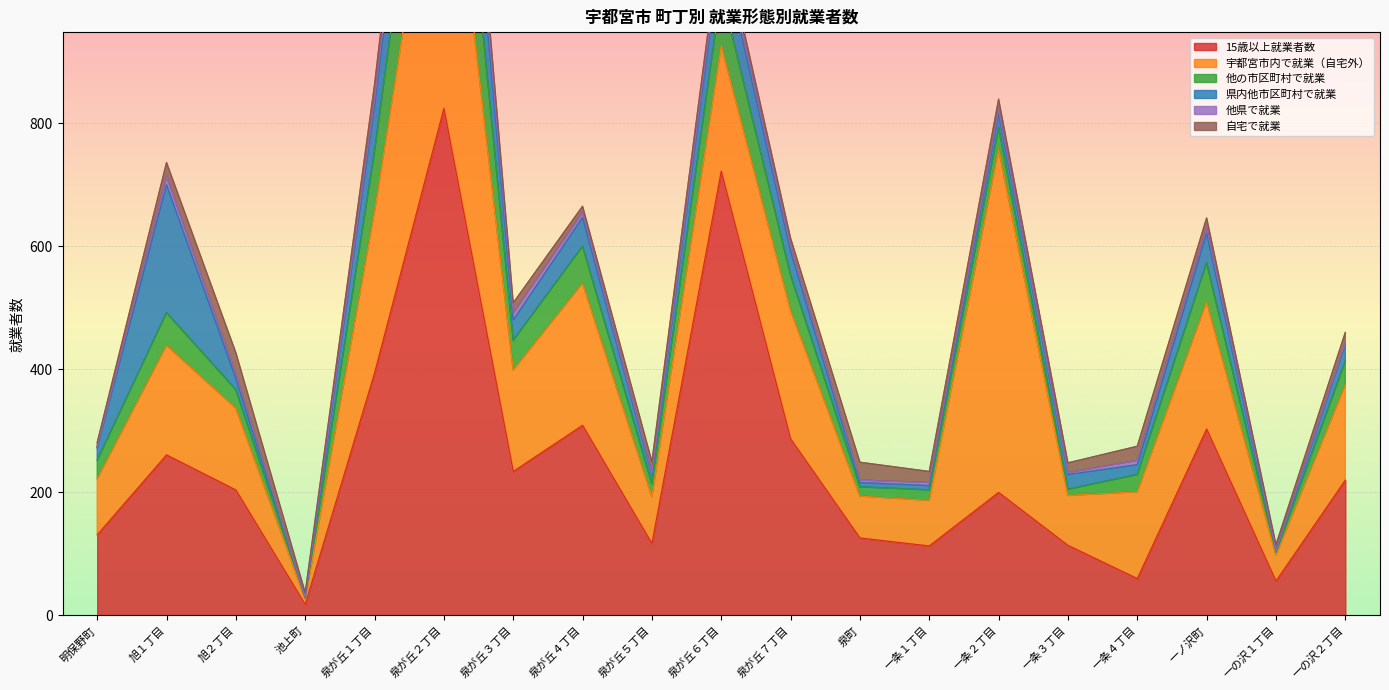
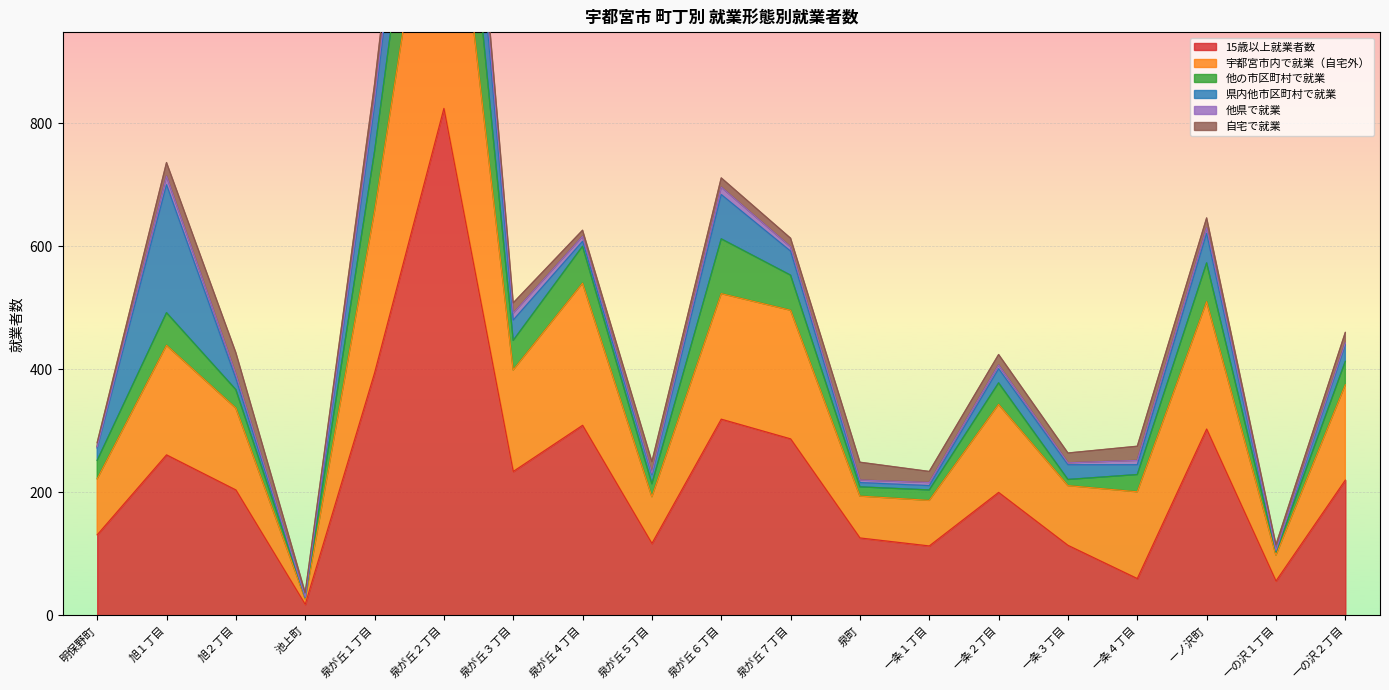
県内他市区町村で就業, 泉が丘４丁目: 50 -> 10
15歳以上就業者数, 泉が丘６丁目: 720 -> 320
宇都宮市内で就業（自宅外）, 一条２丁目: 560 -> 140
宇都宮市内で就業（自宅外）, 一条３丁目: 80 -> 100
